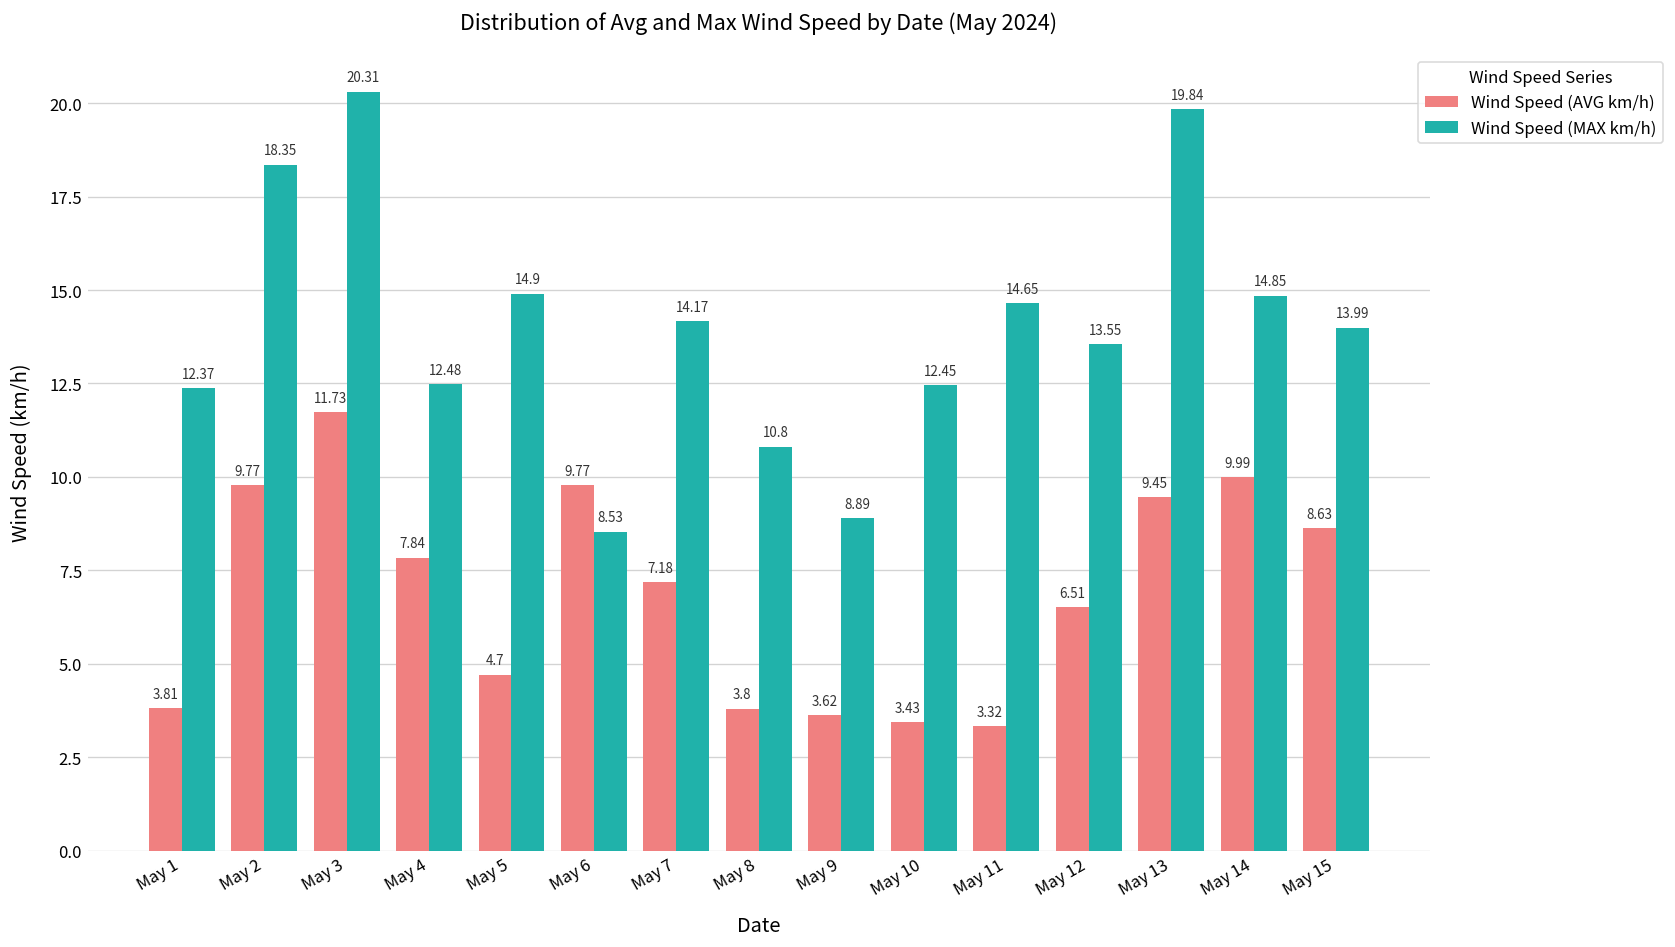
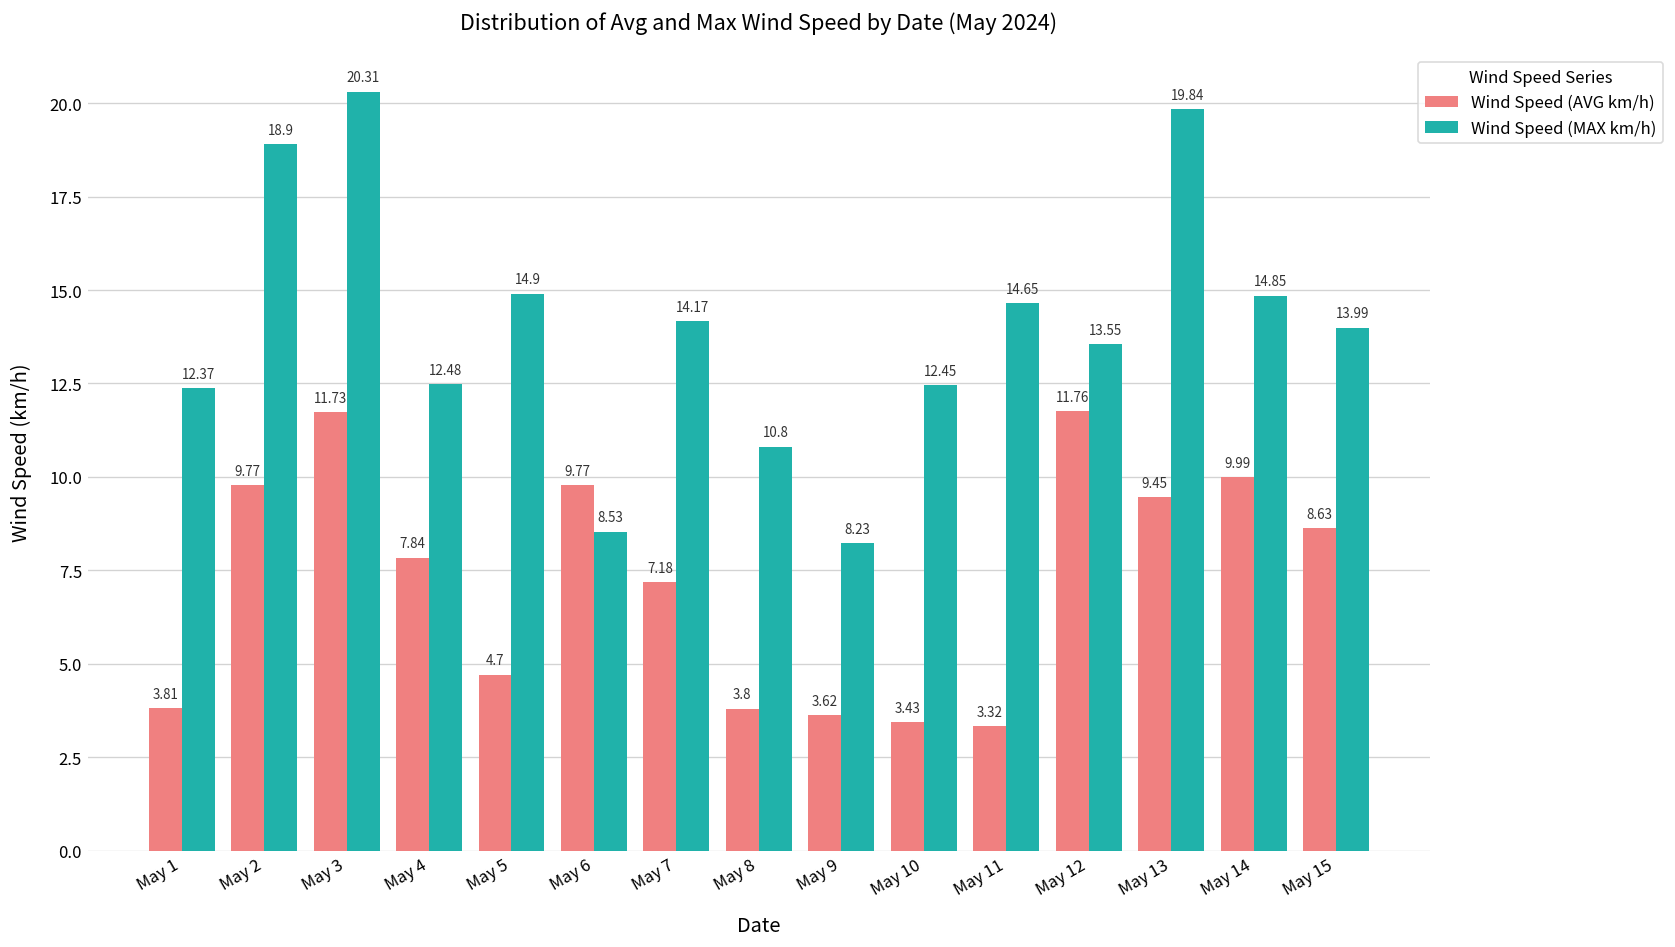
Wind Speed (MAX km/h), May 2: 18.35 -> 18.9
Wind Speed (MAX km/h), May 9: 8.89 -> 8.23
Wind Speed (AVG km/h), May 12: 6.51 -> 11.76
